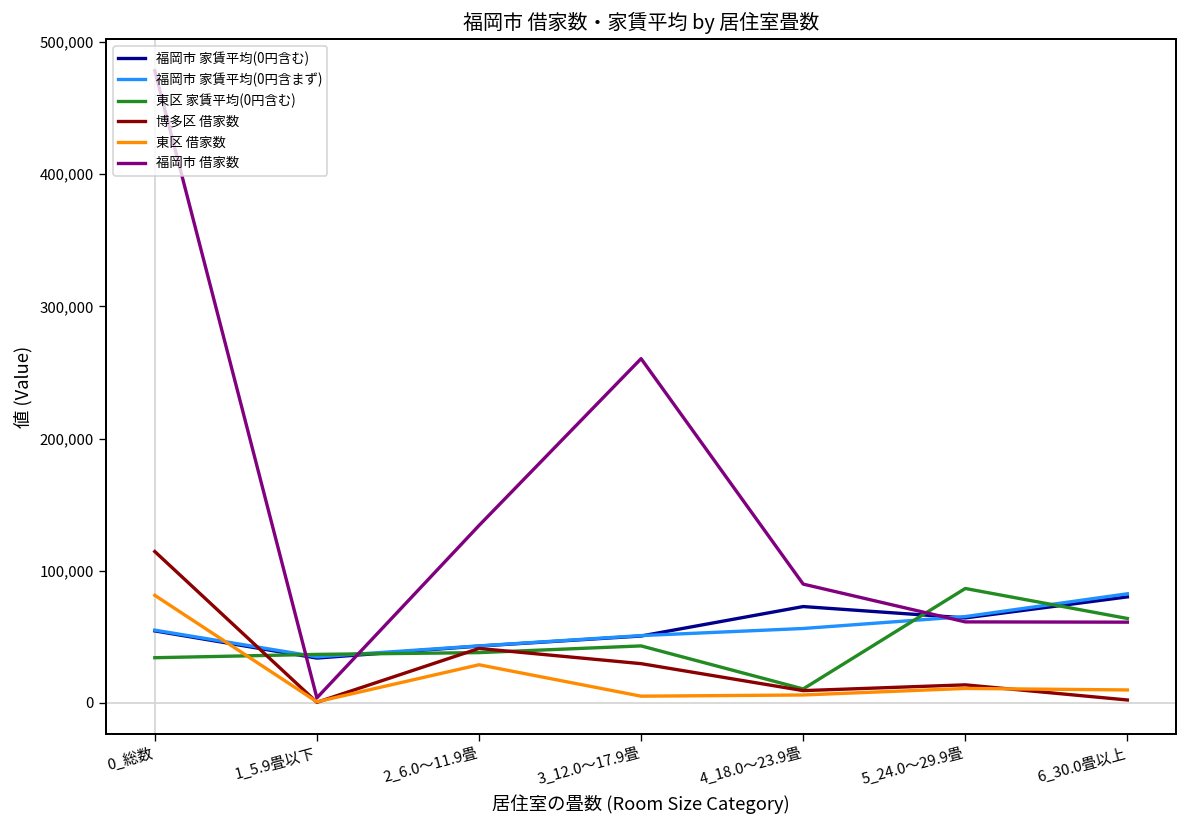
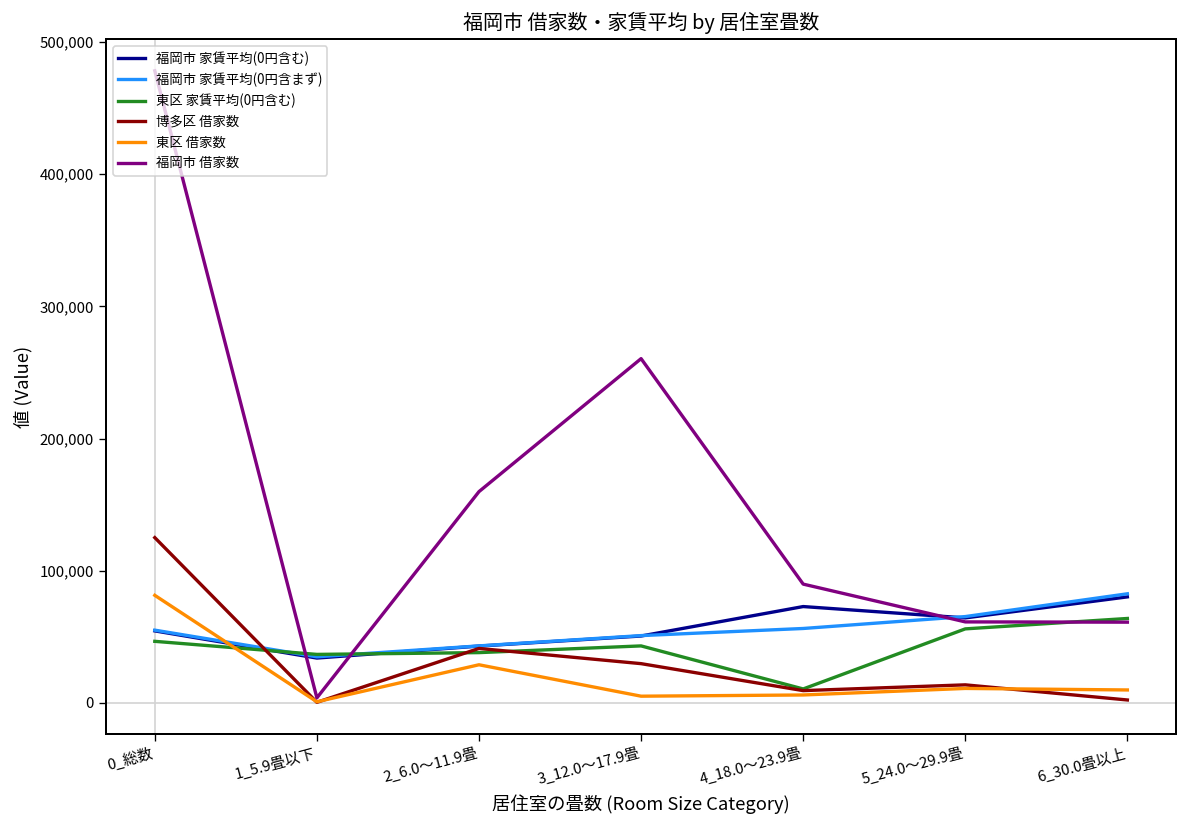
東区 家賃平均(0円含む), 0_総数: 34,000 -> 46,000
博多区 借家数, 0_総数: 114,000 -> 125,000
福岡市 借家数, 2_6.0～11.9畳: 134,000 -> 160,000
東区 家賃平均(0円含む), 5_24.0～29.9畳: 86,000 -> 56,000
